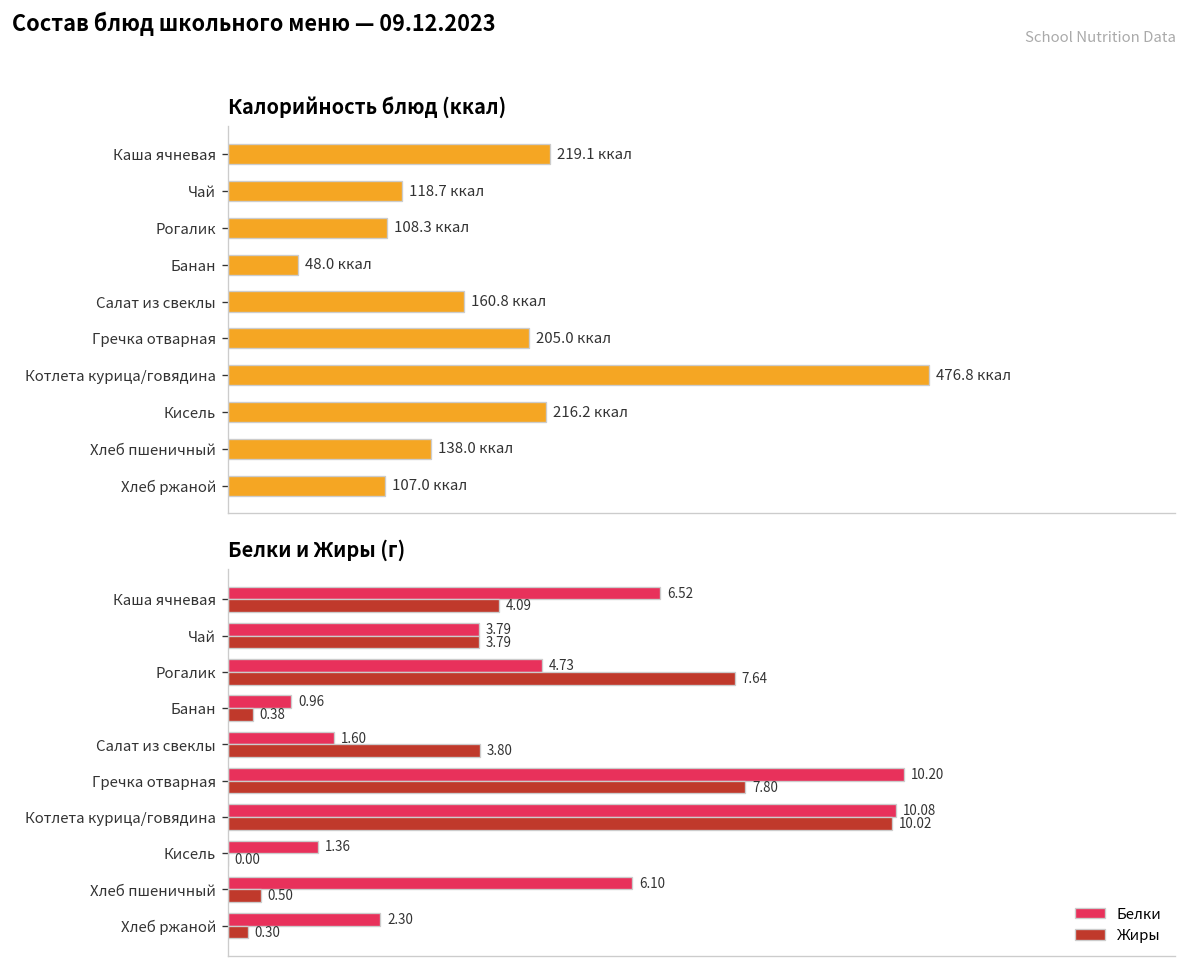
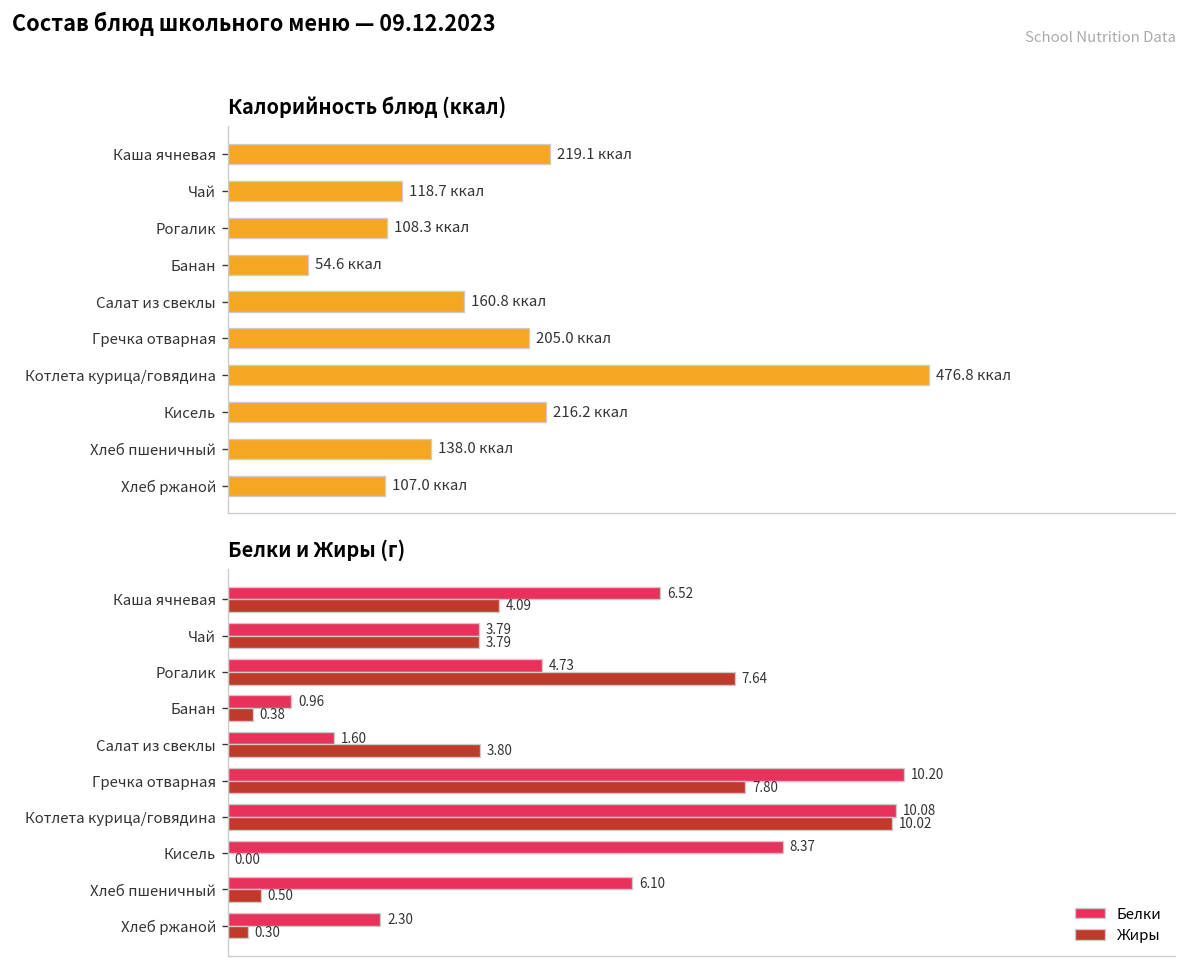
Калорийность блюд (ккал), Банан: 48.0 -> 54.6
Белки и Жиры (г), Белки, Кисель: 1.36 -> 8.37
